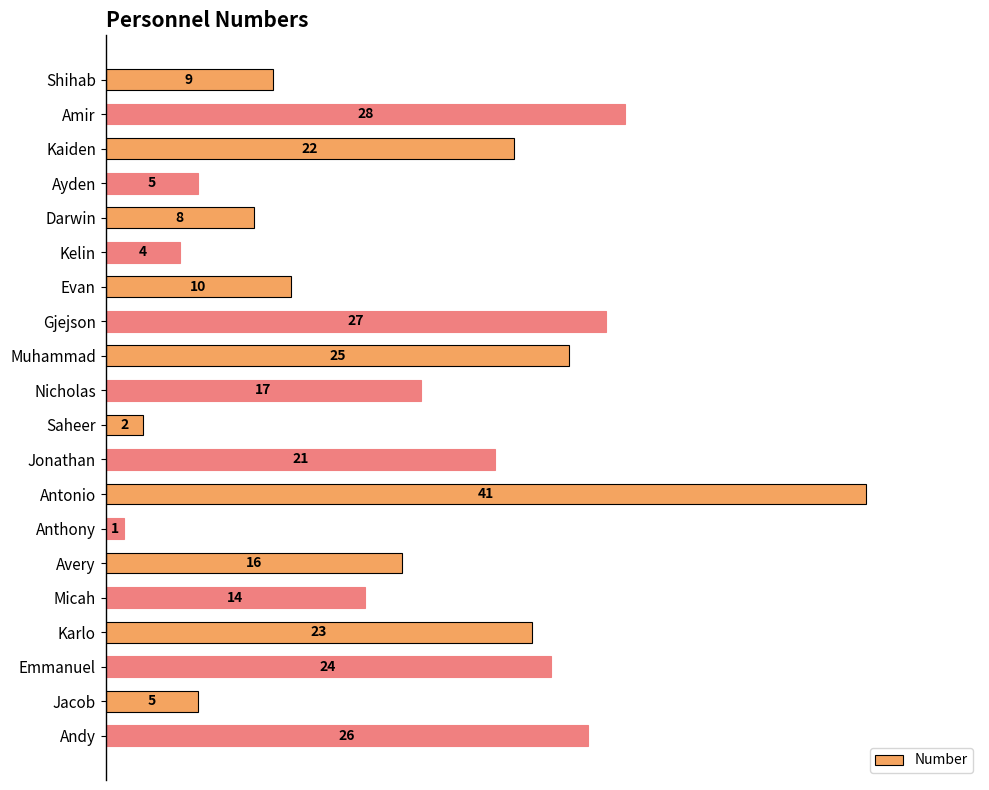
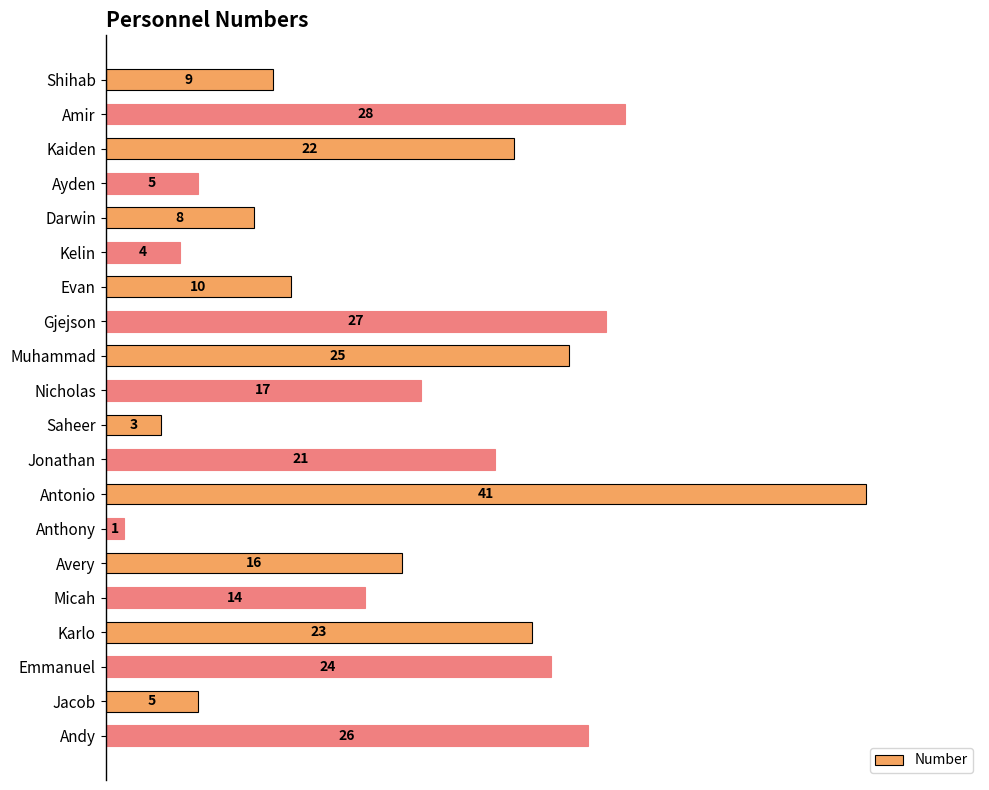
Saheer: 2 -> 3
